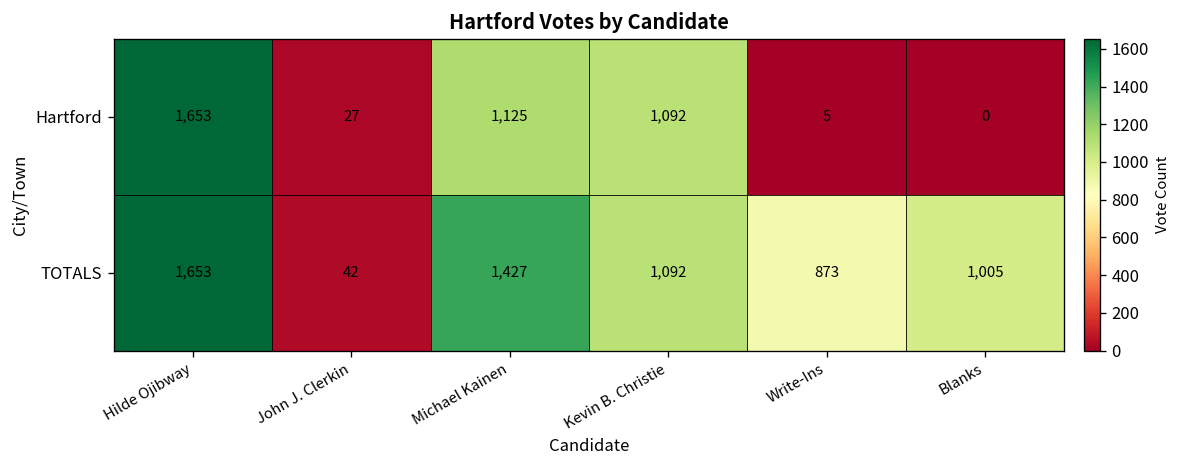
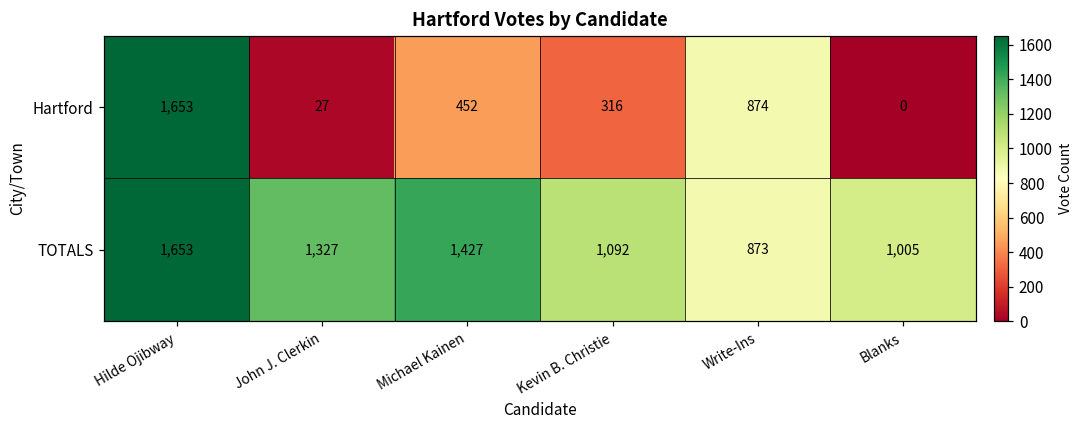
Hartford, Michael Kainen: 1,125 -> 452
Hartford, Kevin B. Christie: 1,092 -> 316
Hartford, Write-Ins: 5 -> 874
TOTALS, John J. Clerkin: 42 -> 1,327
